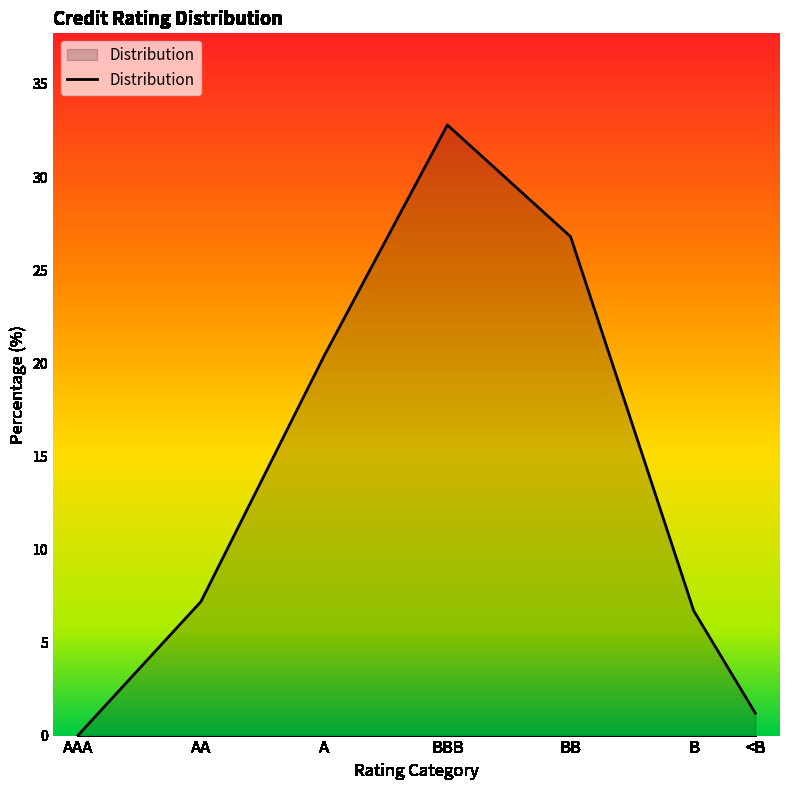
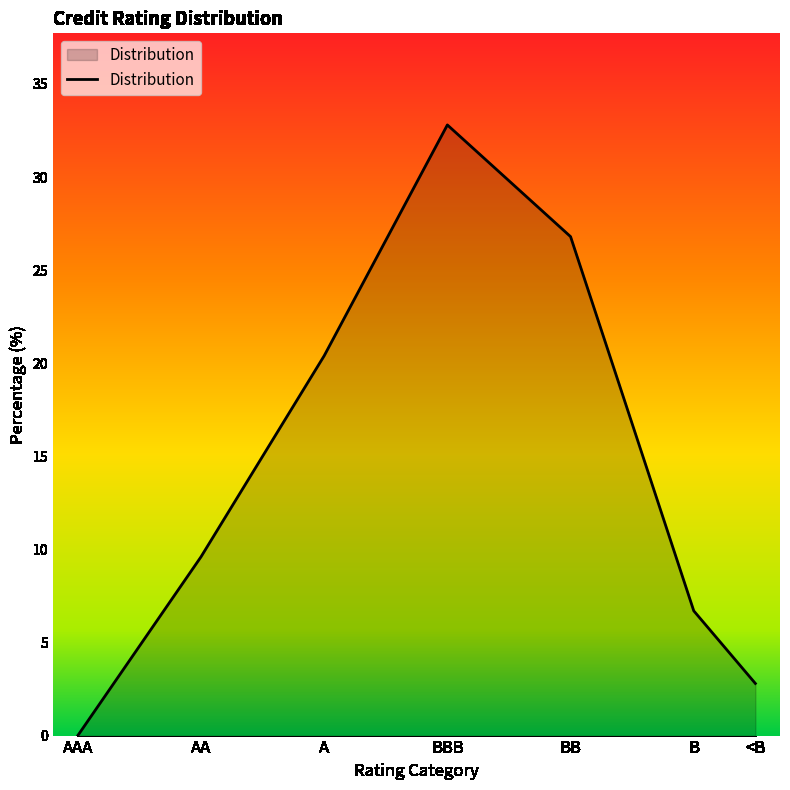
AA: 7.2 -> 9.6
<B: 1.2 -> 2.8
